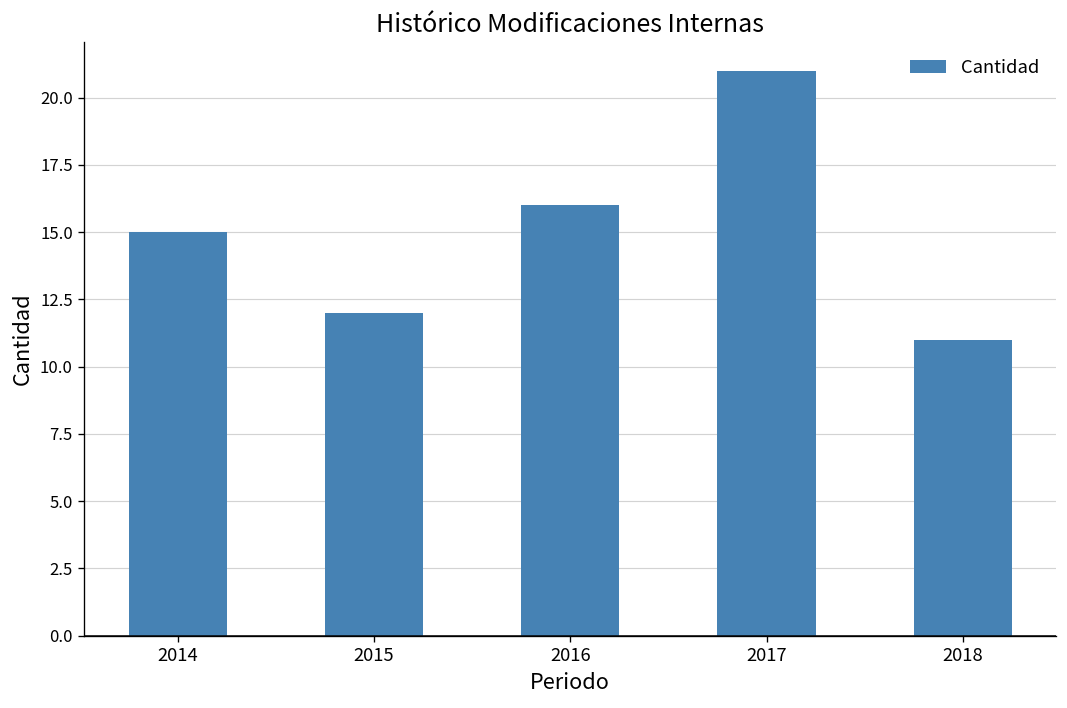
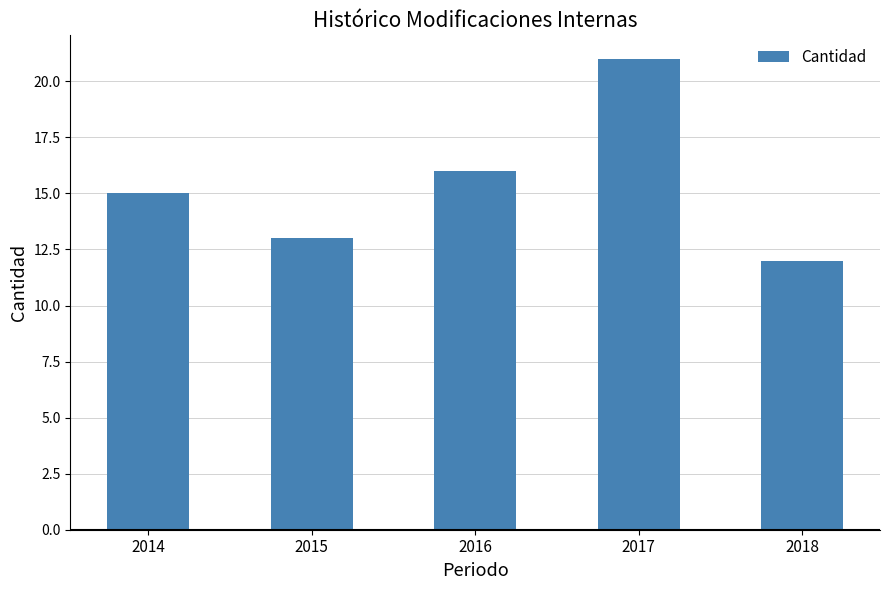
2015: 12 -> 13
2018: 11 -> 12
